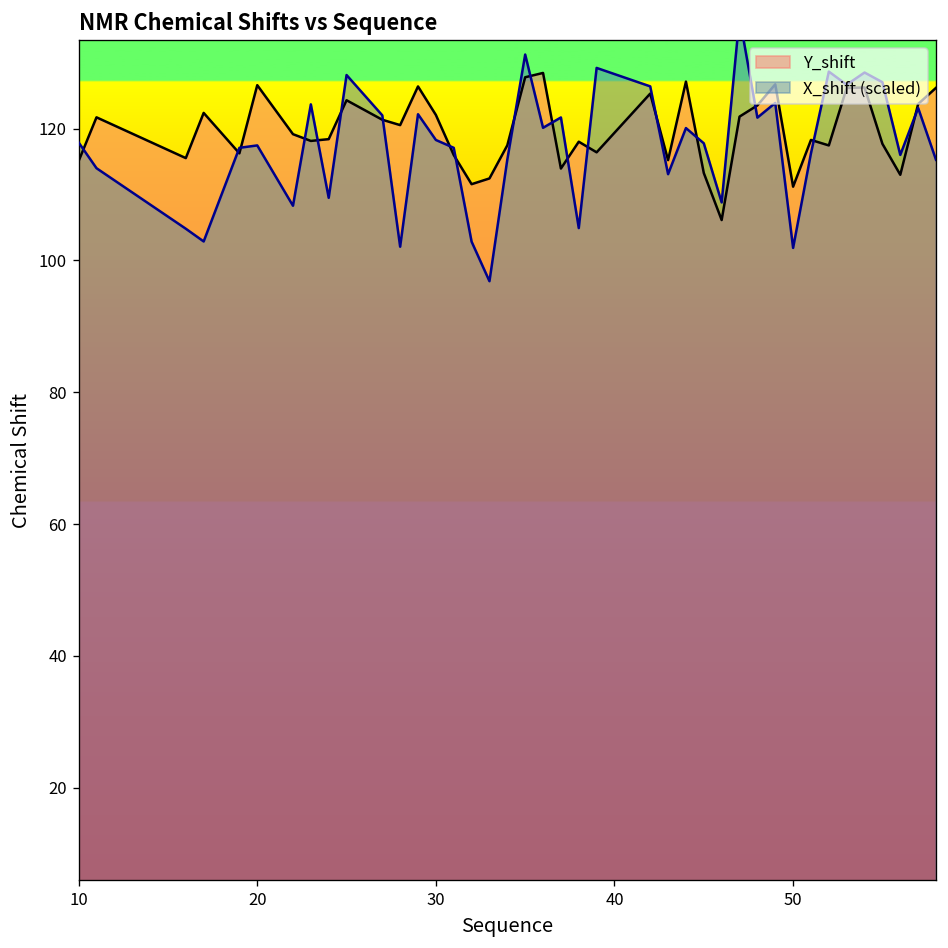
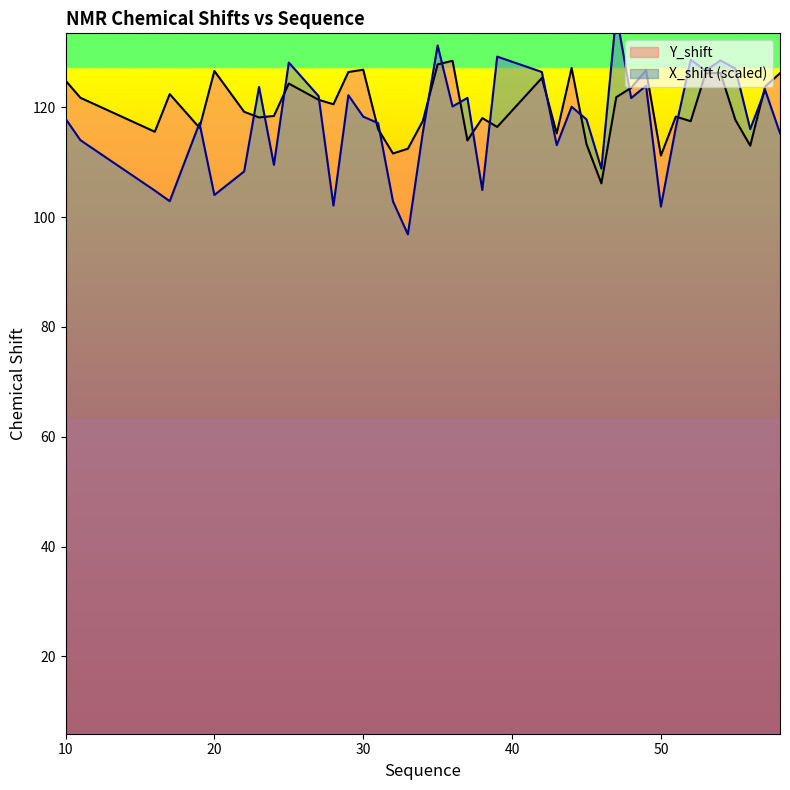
Y_shift, 10: 115 -> 125
X_shift (scaled), 20: 117 -> 104
Y_shift, 30: 122 -> 127
